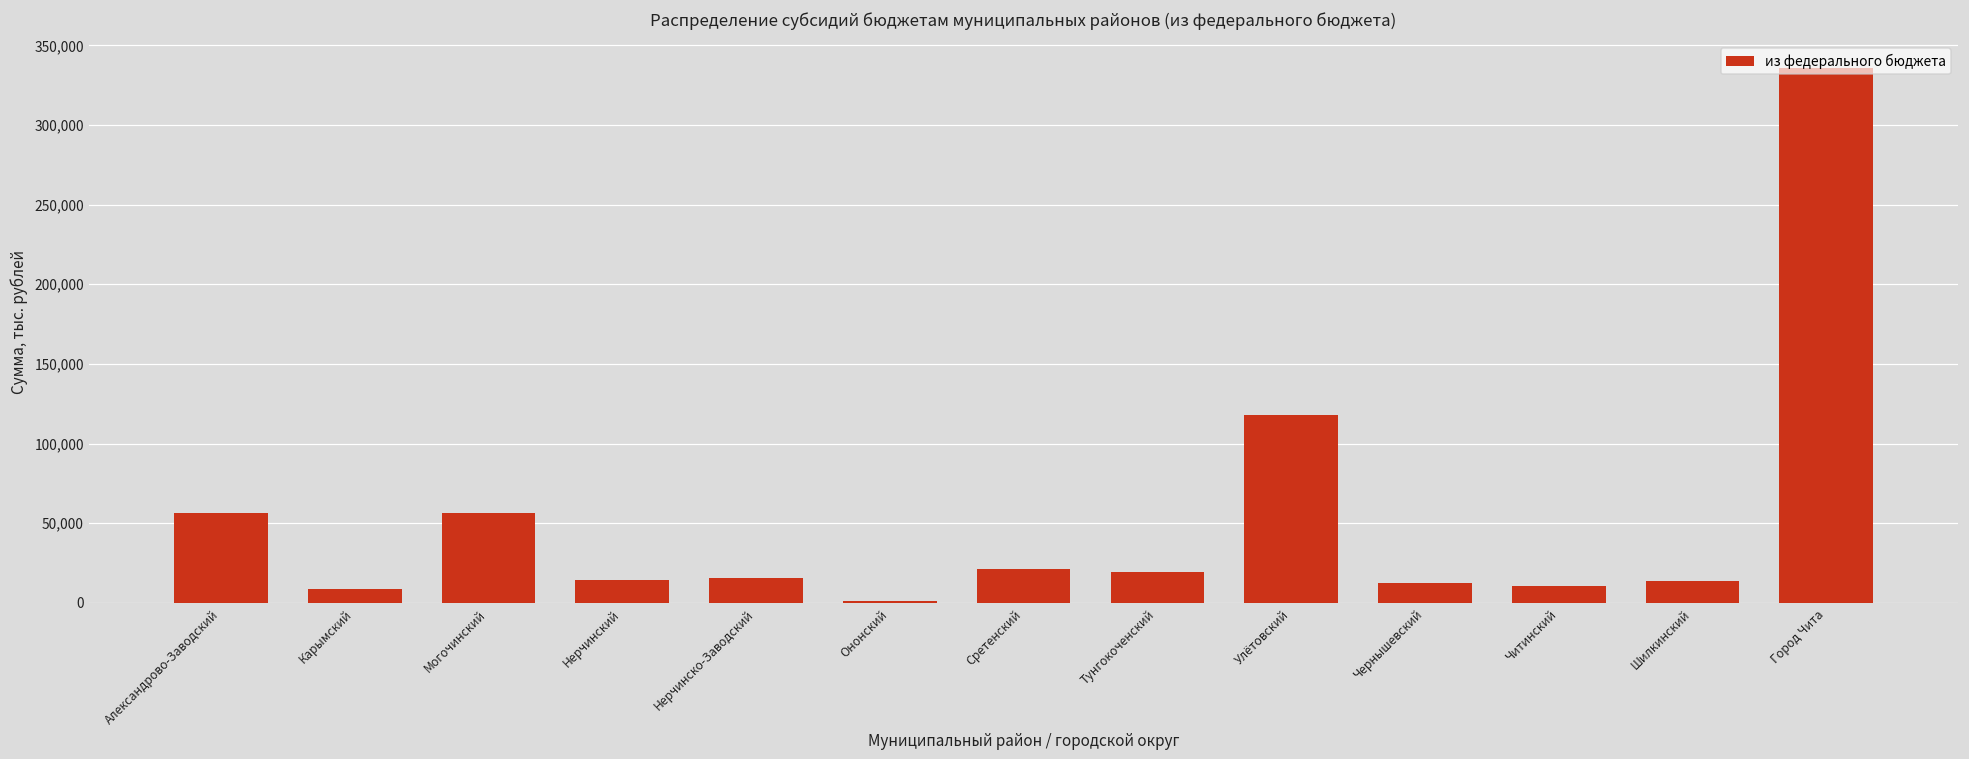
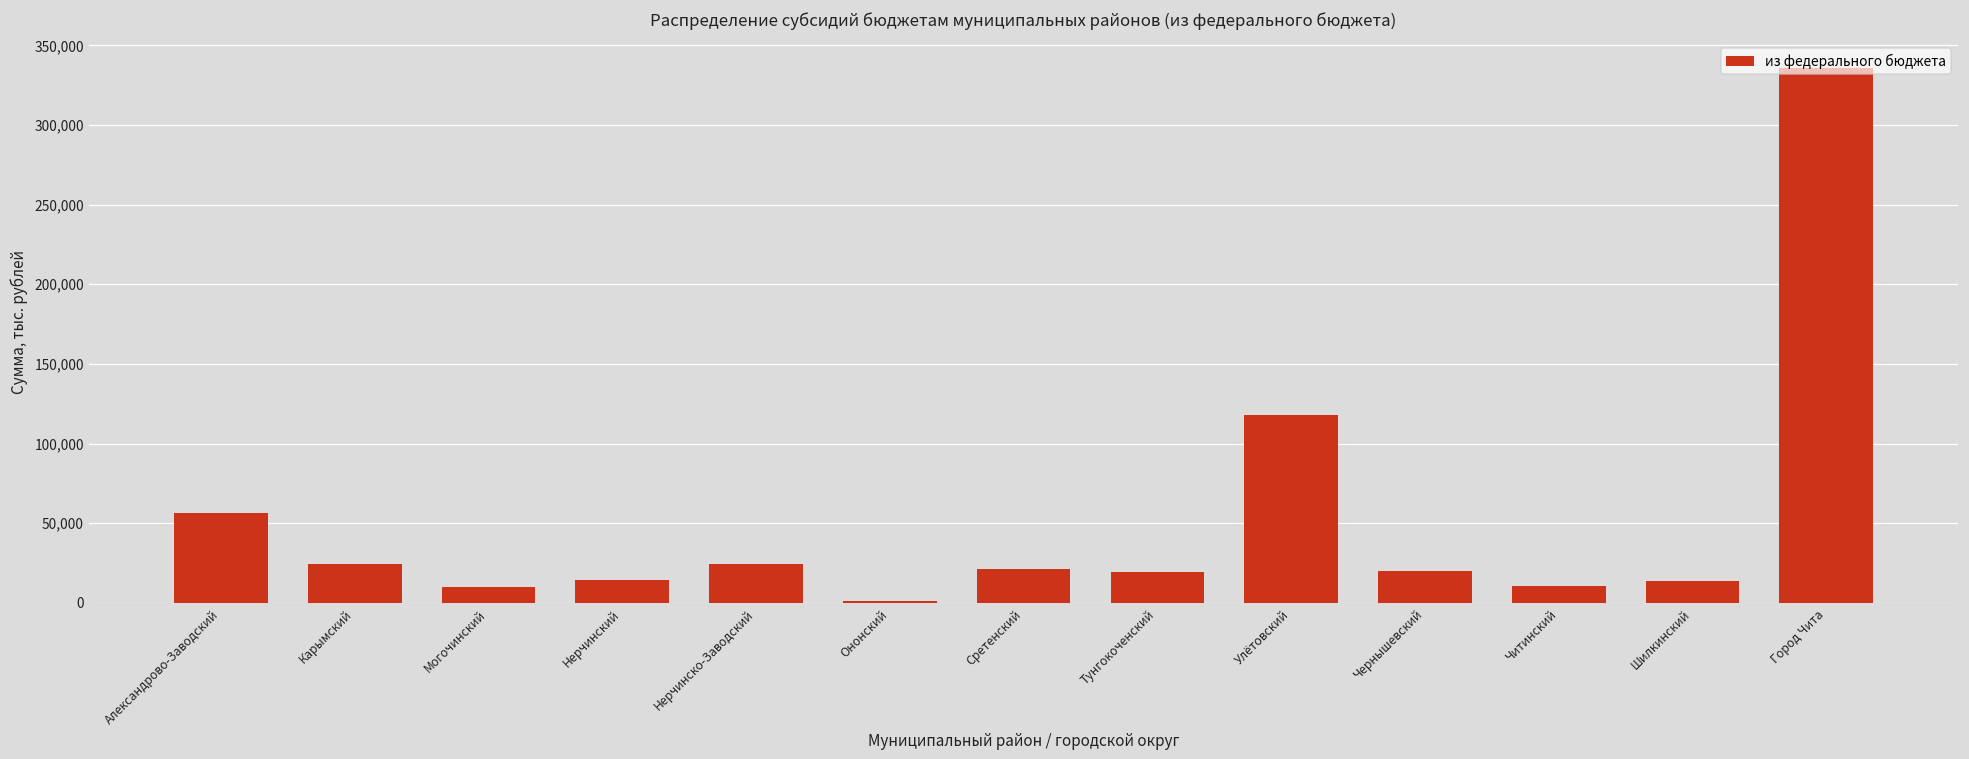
Карымский: 8,000 -> 24,000
Могочинский: 57,000 -> 10,000
Нерчинско-Заводский: 16,000 -> 24,000
Чернышевский: 13,000 -> 20,000
